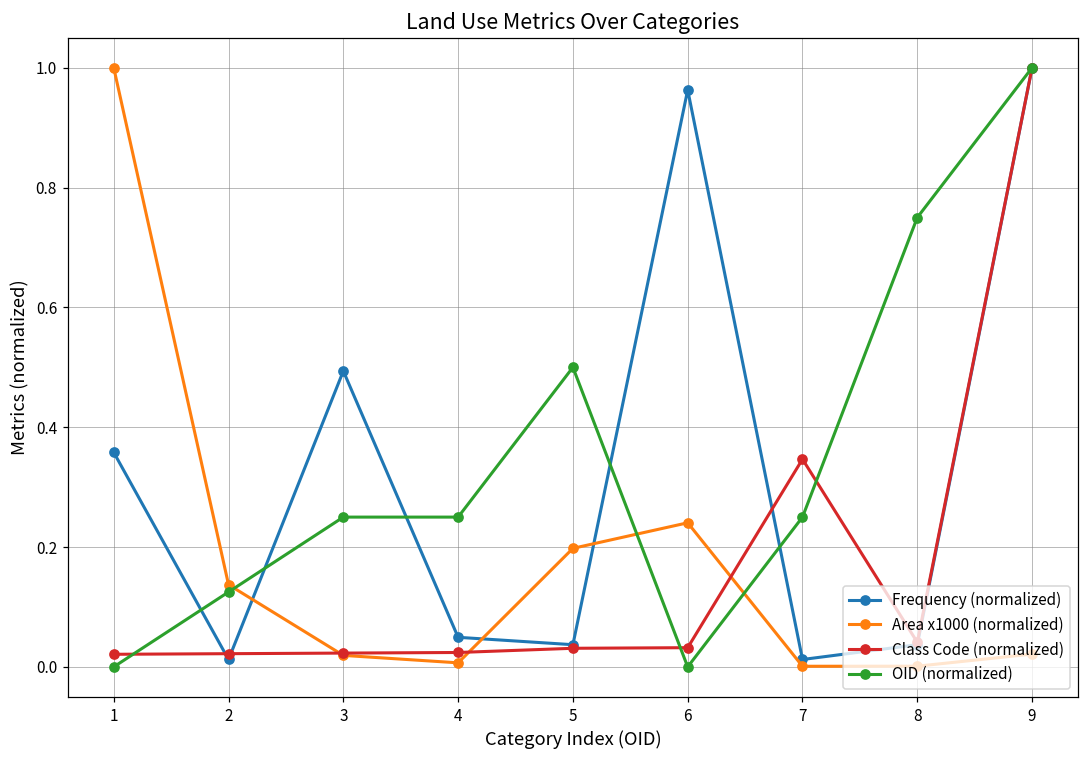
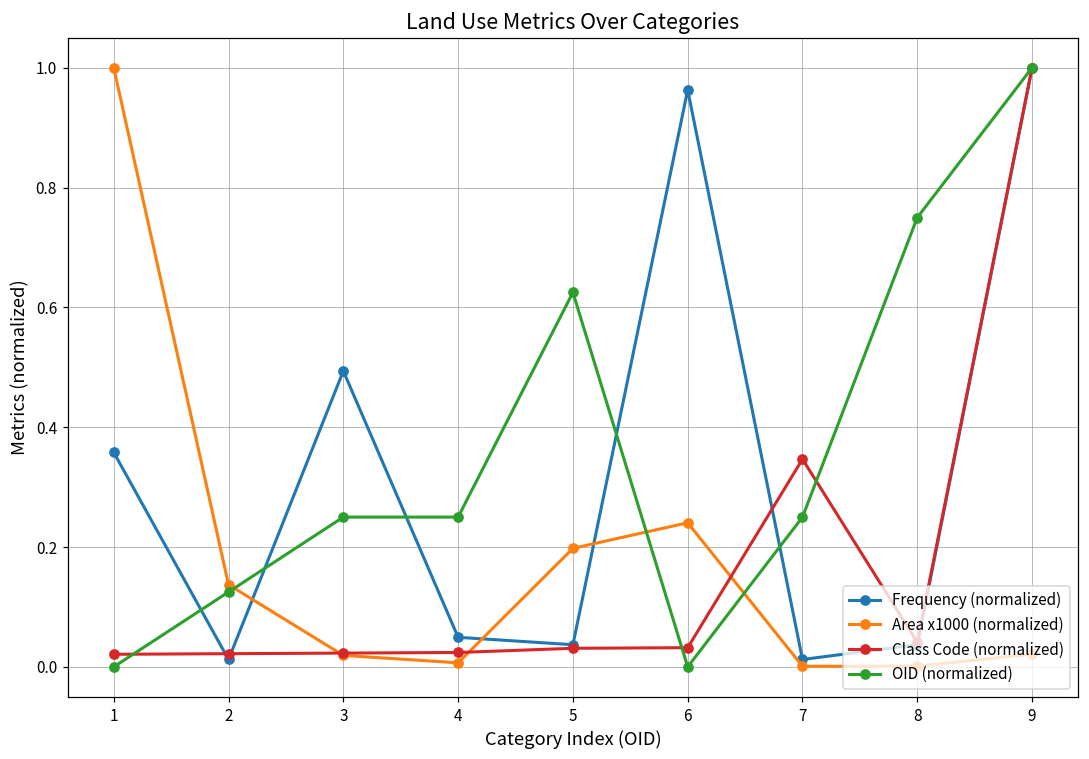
OID (normalized), 5: 0.50 -> 0.63
